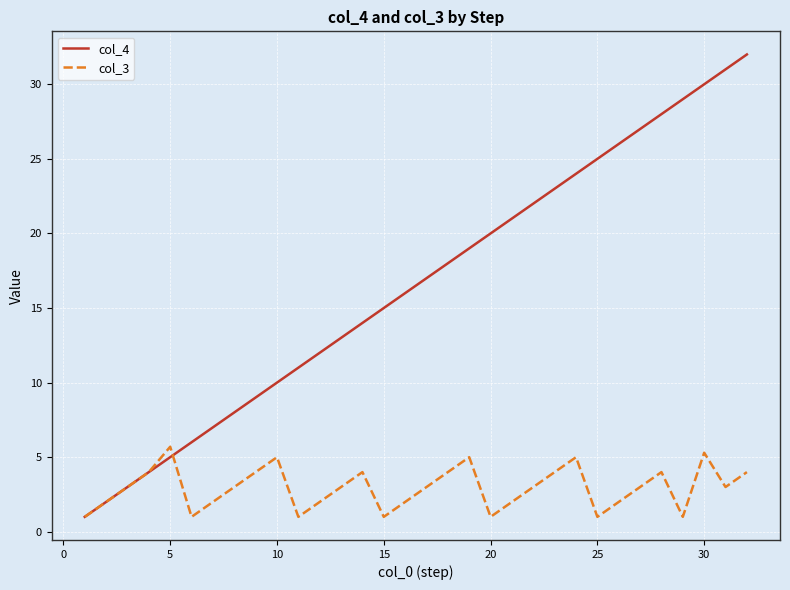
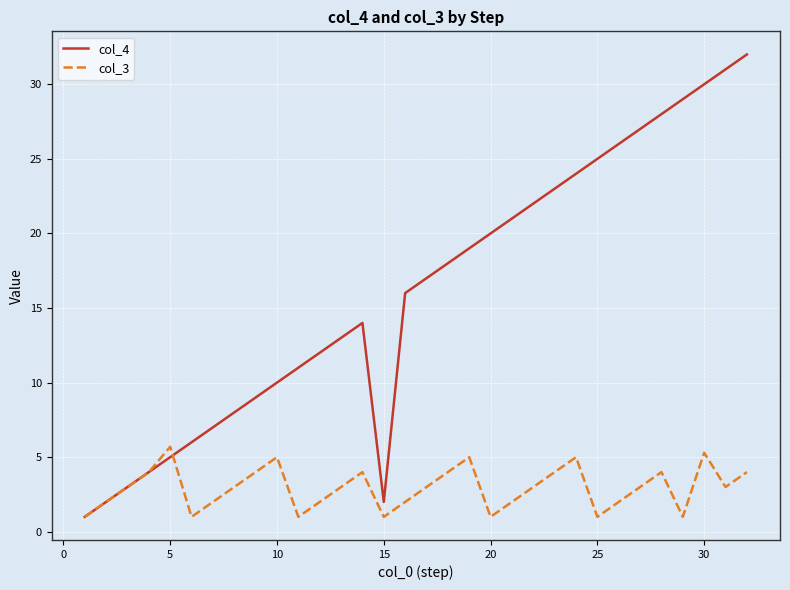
col_4, 15: 15 -> 2
